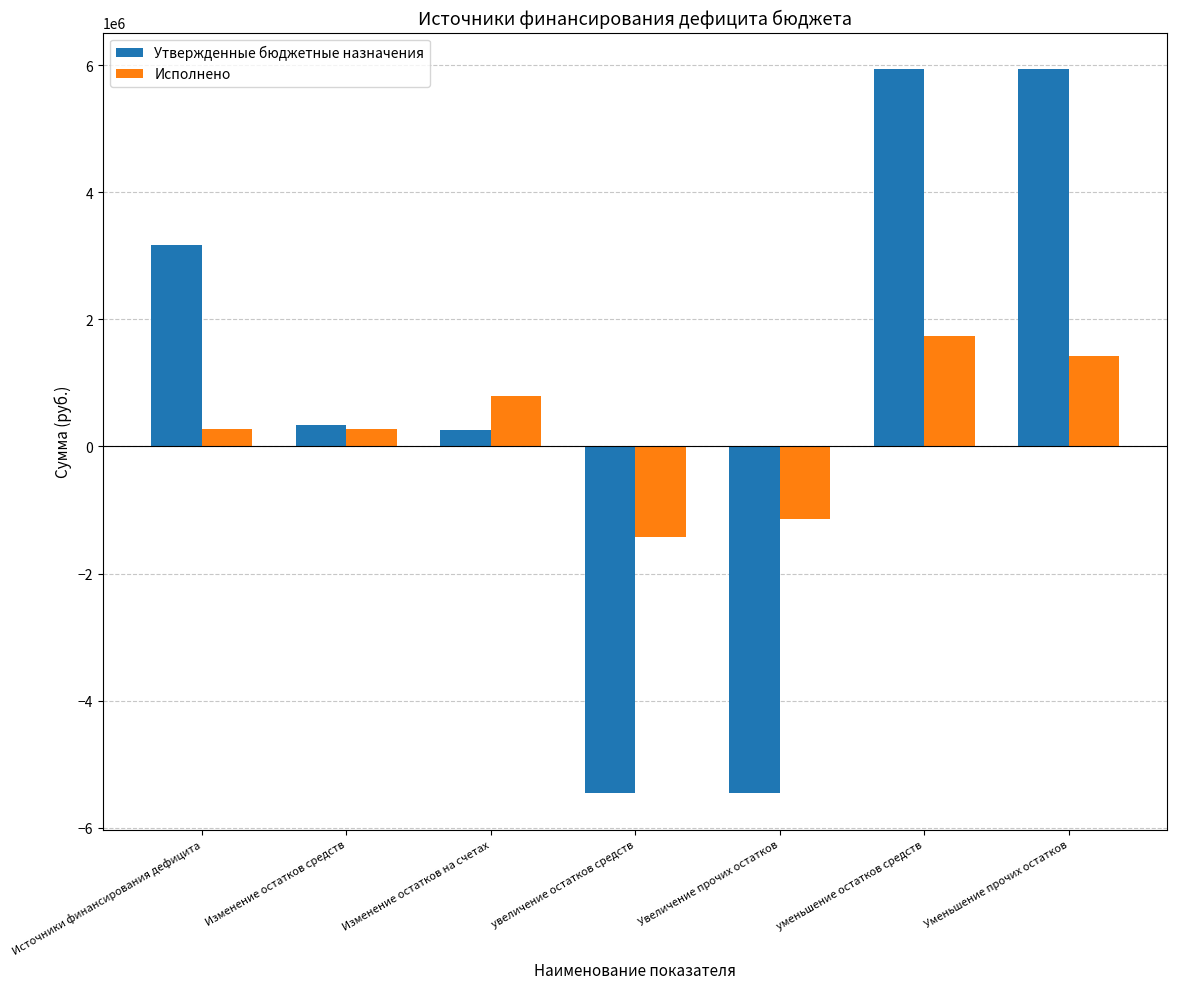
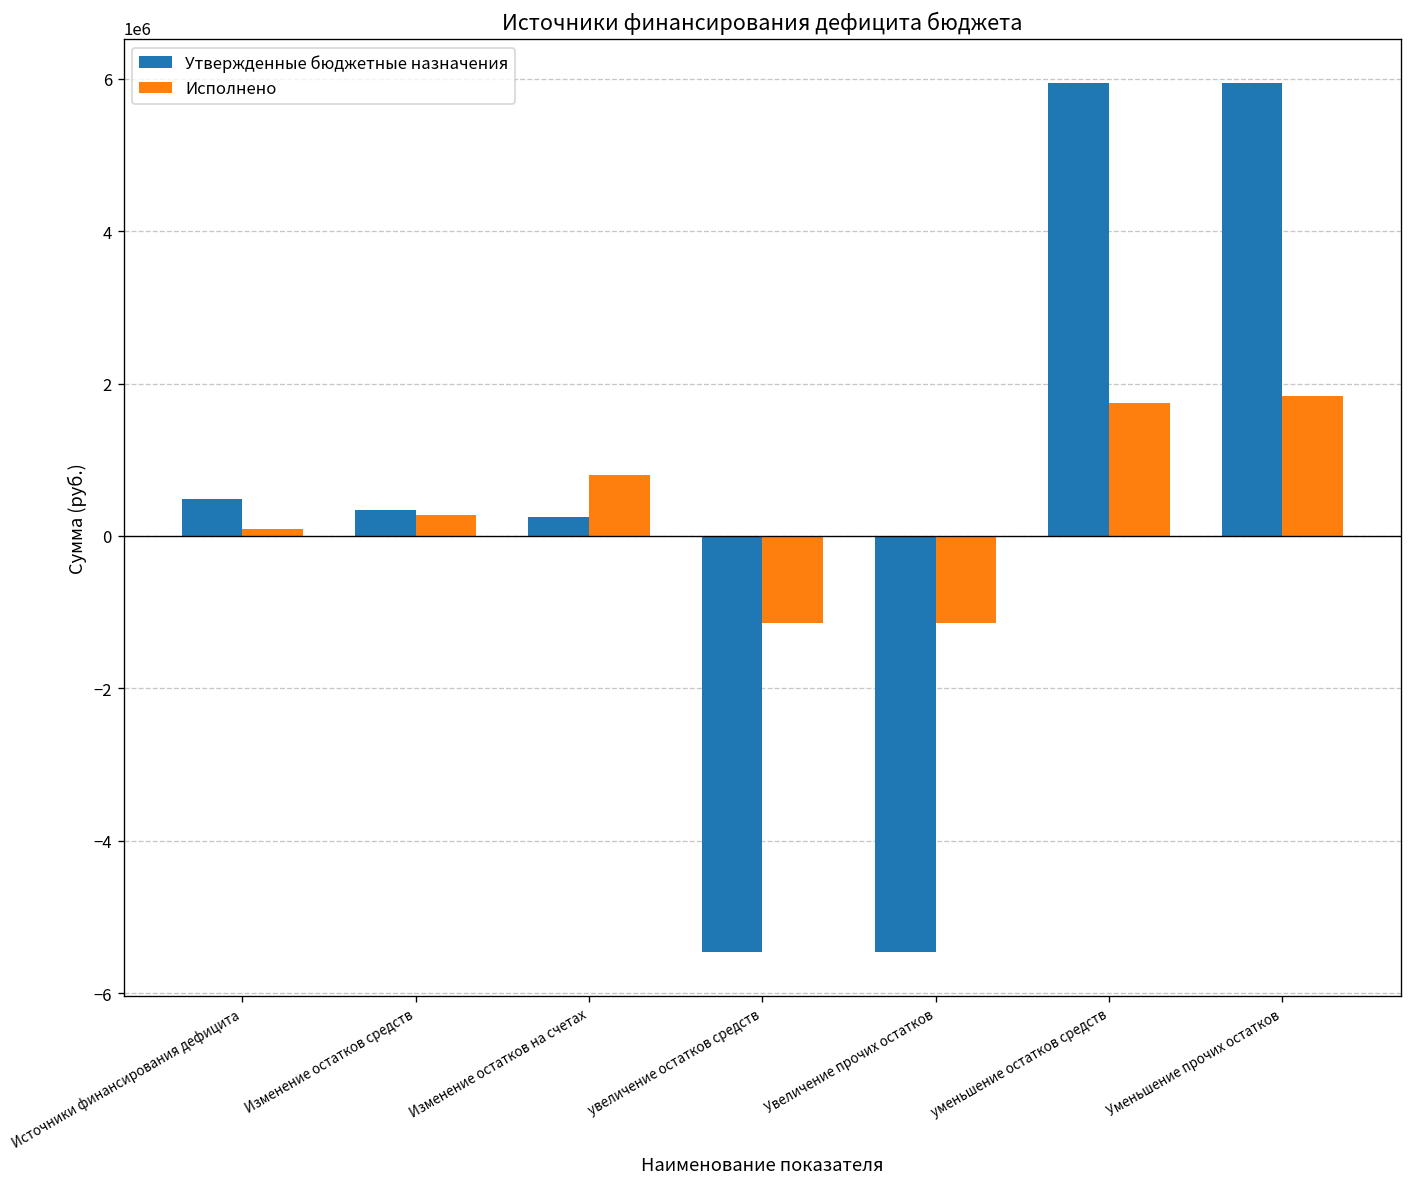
Утвержденные бюджетные назначения, Источники финансирования дефицита: 3200000 -> 500000
Исполнено, Источники финансирования дефицита: 300000 -> 100000
Исполнено, увеличение остатков средств: -1400000 -> -1100000
Исполнено, Уменьшение прочих остатков: 1400000 -> 1800000
